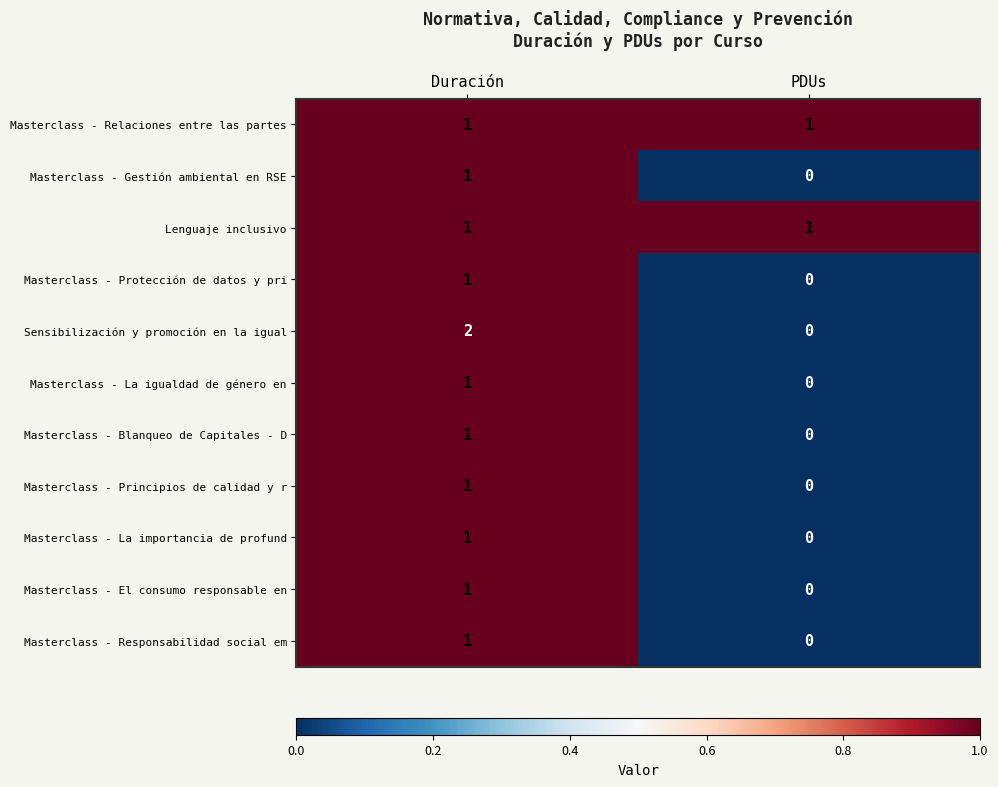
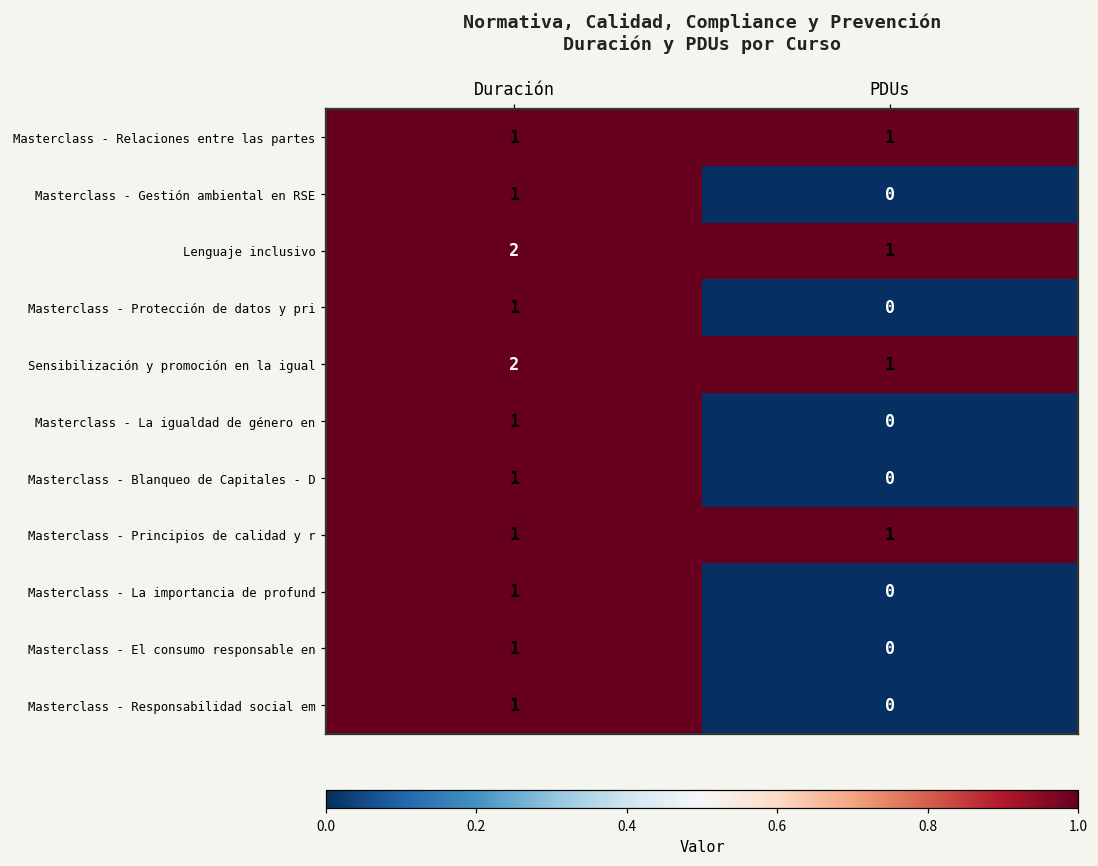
Lenguaje inclusivo, Duración: 1 -> 2
Sensibilización y promoción en la igual, PDUs: 0 -> 1
Masterclass - Principios de calidad y r, PDUs: 0 -> 1
